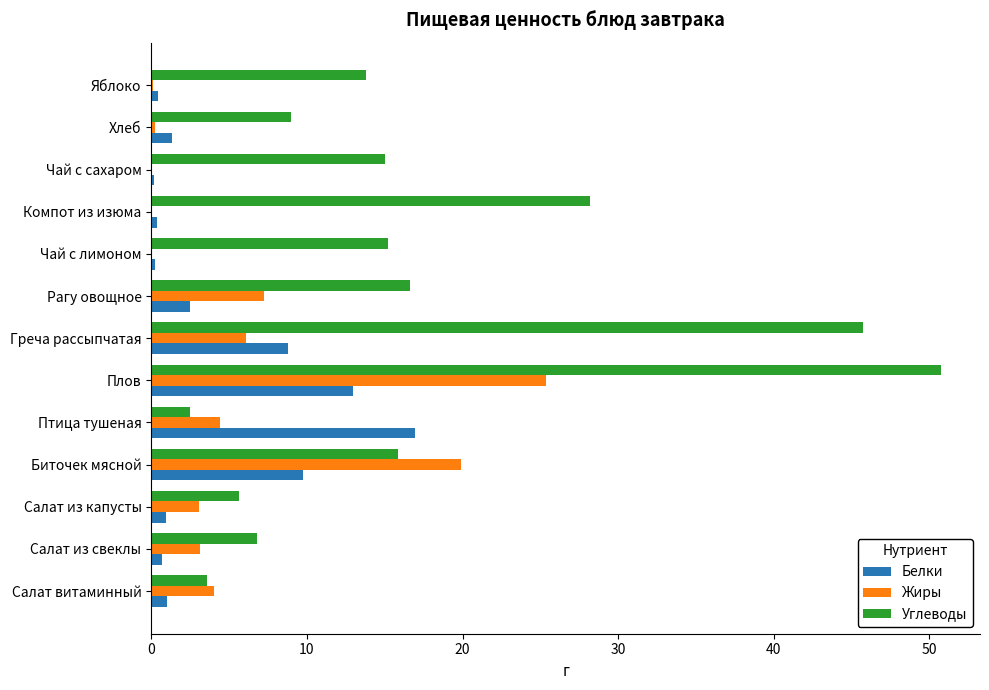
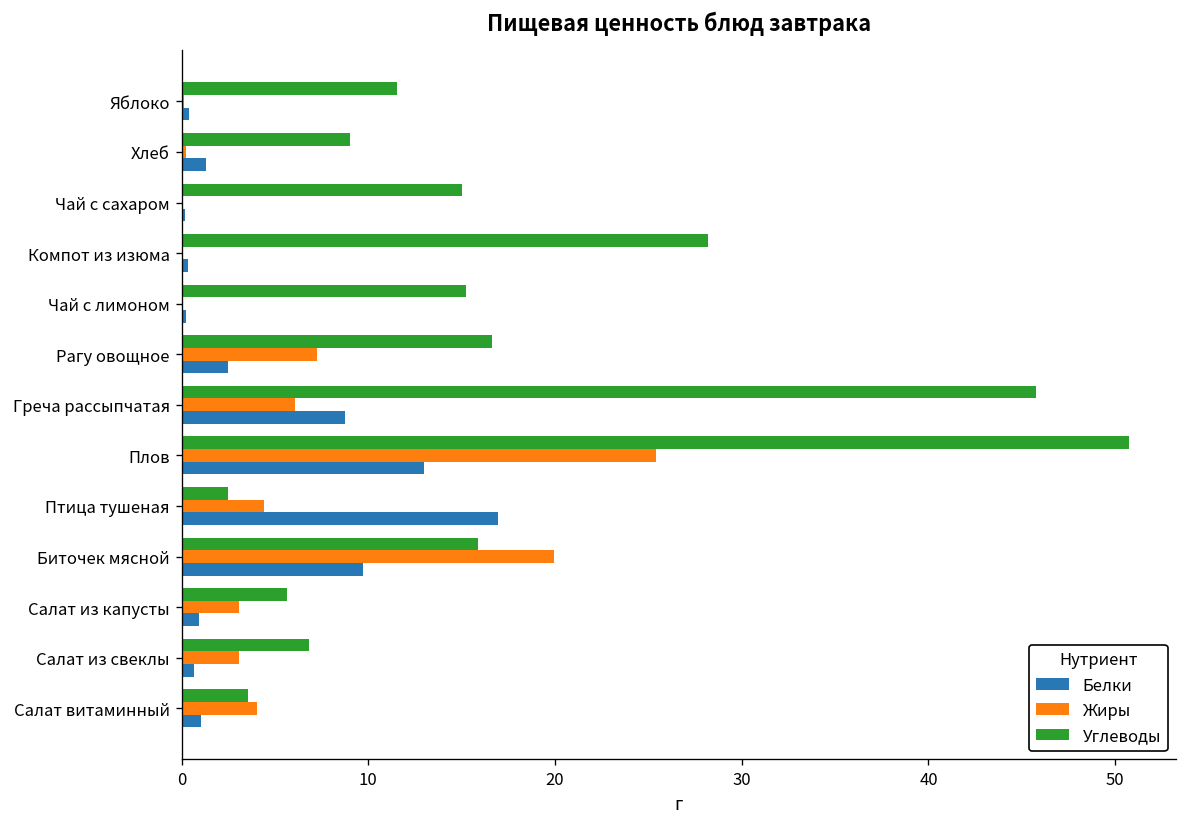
Углеводы, Яблоко: 13.8 -> 11.5
